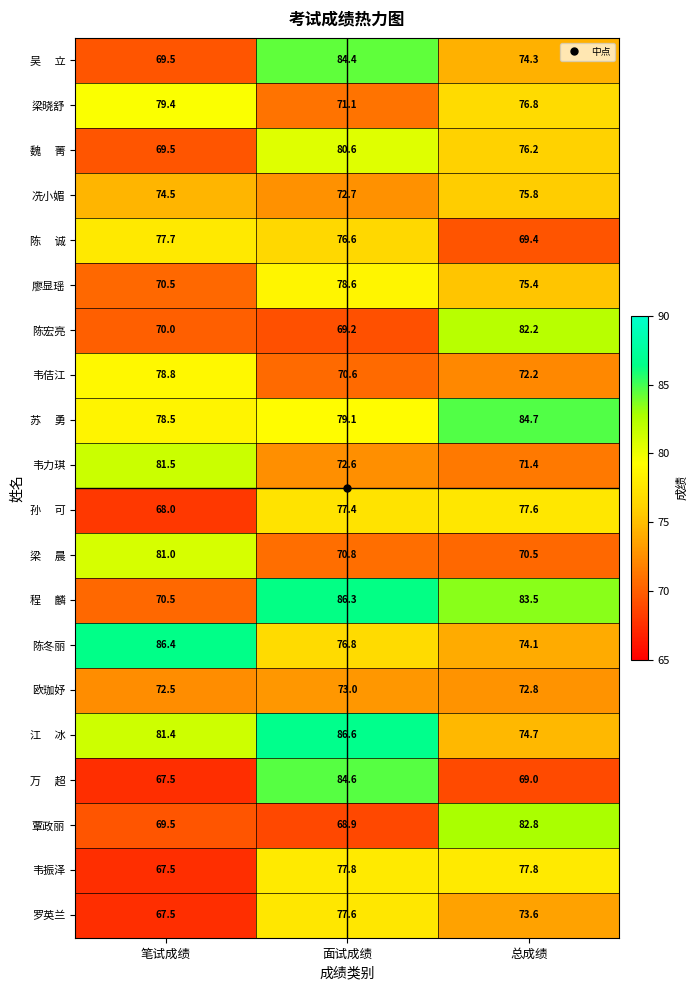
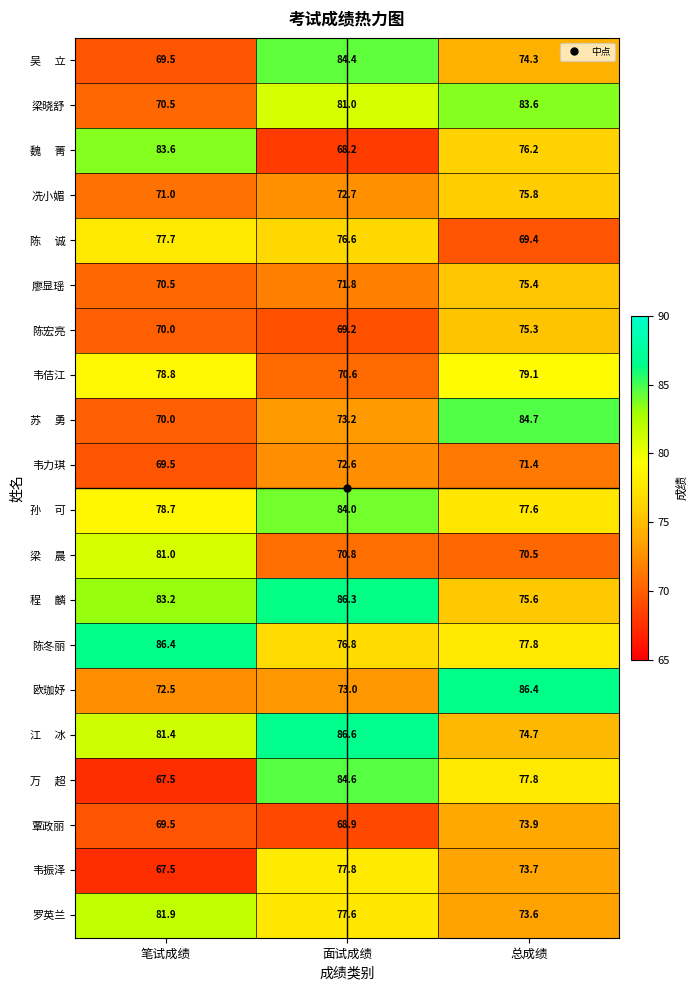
梁晓舒, 笔试成绩: 79.4 -> 70.5
梁晓舒, 面试成绩: 71.1 -> 81.0
梁晓舒, 总成绩: 76.8 -> 83.6
魏 菁, 笔试成绩: 69.5 -> 83.6
魏 菁, 面试成绩: 80.6 -> 68.2
冼小媚, 笔试成绩: 74.5 -> 71.0
廖显瑶, 面试成绩: 78.6 -> 71.8
陈宏亮, 总成绩: 82.2 -> 75.3
韦佶江, 总成绩: 72.2 -> 79.1
苏 勇, 笔试成绩: 78.5 -> 70.0
苏 勇, 面试成绩: 79.1 -> 73.2
韦力琪, 笔试成绩: 81.5 -> 69.5
孙 可, 笔试成绩: 68.0 -> 78.7
孙 可, 面试成绩: 77.4 -> 84.0
程 麟, 笔试成绩: 70.5 -> 83.2
程 麟, 总成绩: 83.5 -> 75.6
陈冬丽, 总成绩: 74.1 -> 77.8
欧珈妤, 总成绩: 72.8 -> 86.4
万 超, 总成绩: 69.0 -> 77.8
覃政丽, 总成绩: 82.8 -> 73.9
韦振泽, 总成绩: 77.8 -> 73.7
罗英兰, 笔试成绩: 67.5 -> 81.9
